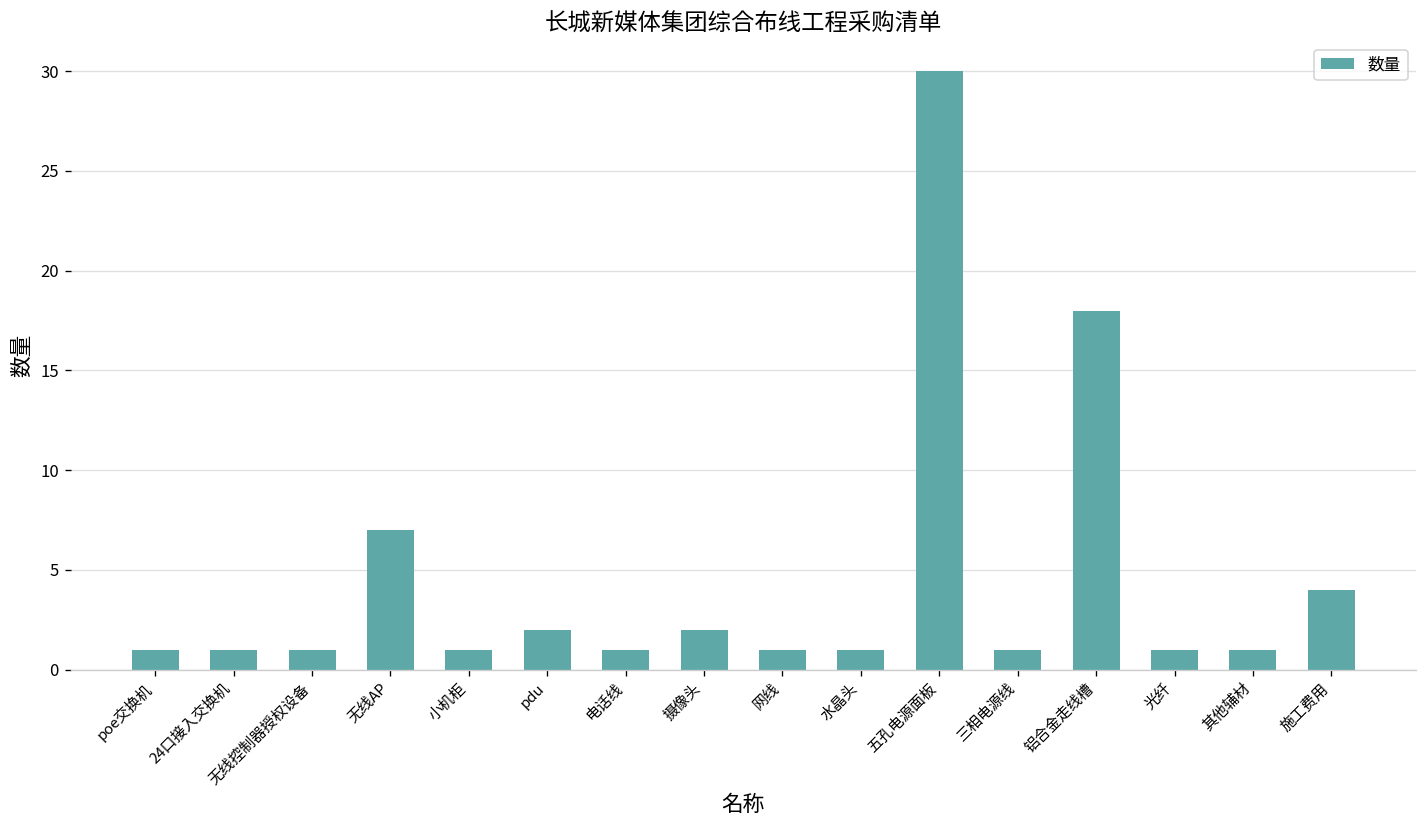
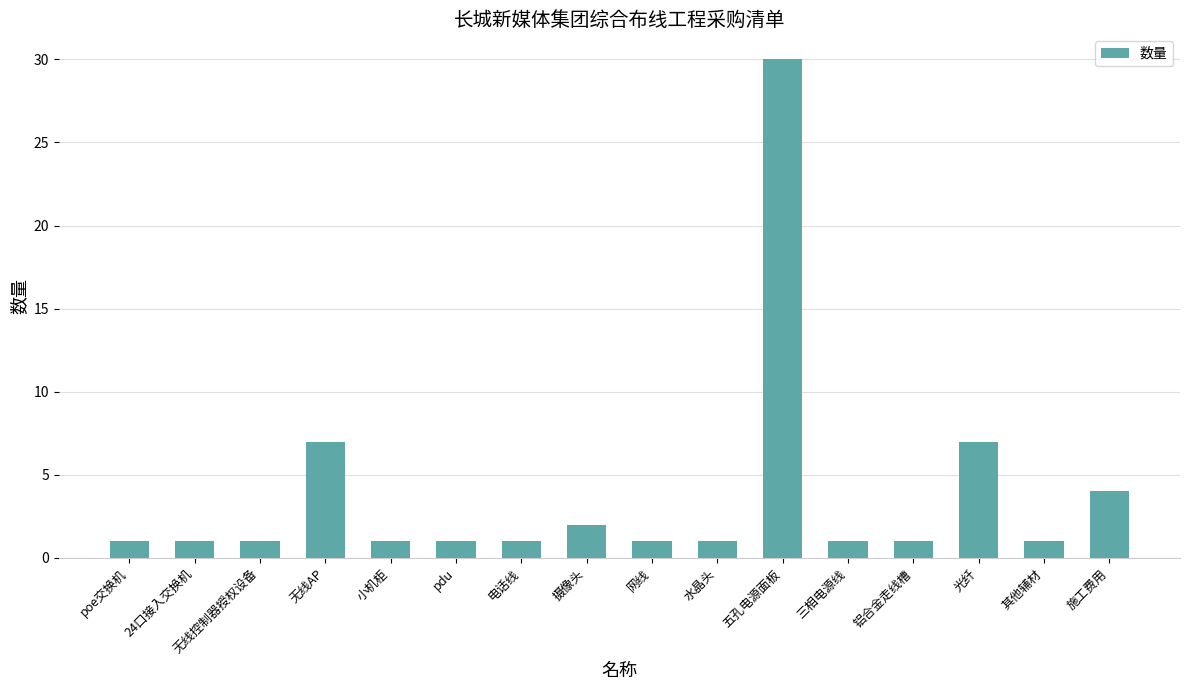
pdu: 2 -> 1
铝合金走线槽: 18 -> 1
光纤: 1 -> 7
